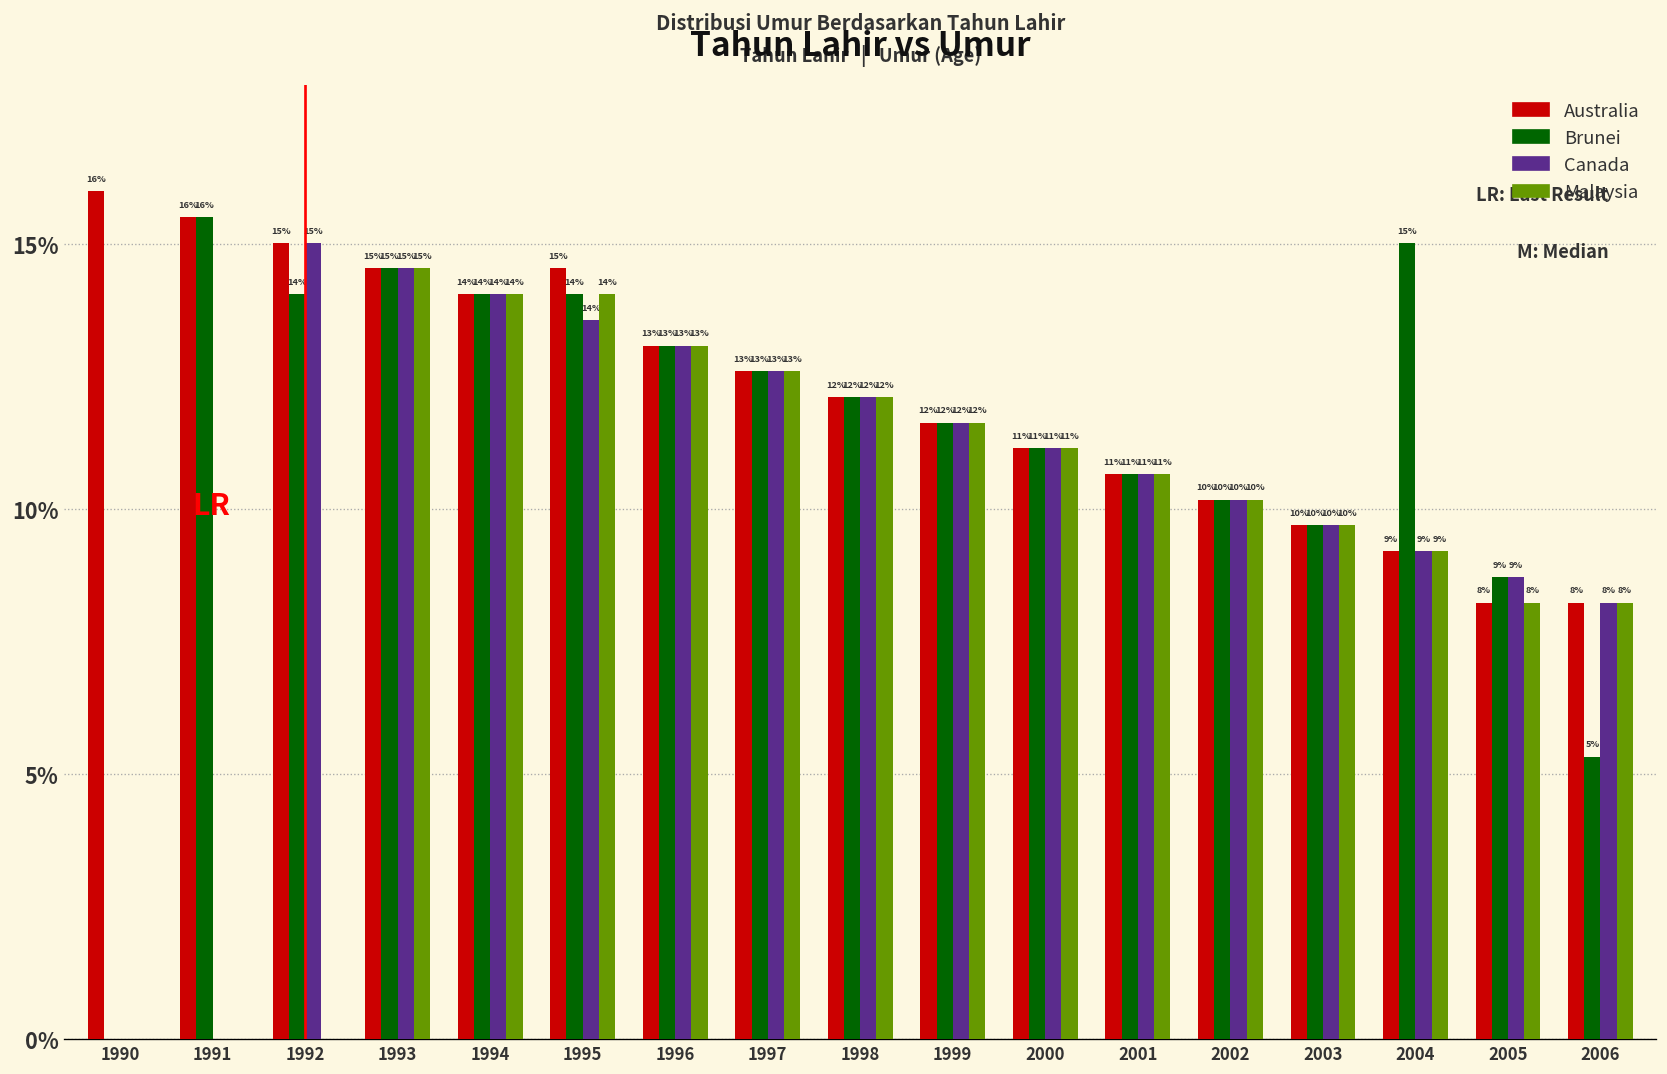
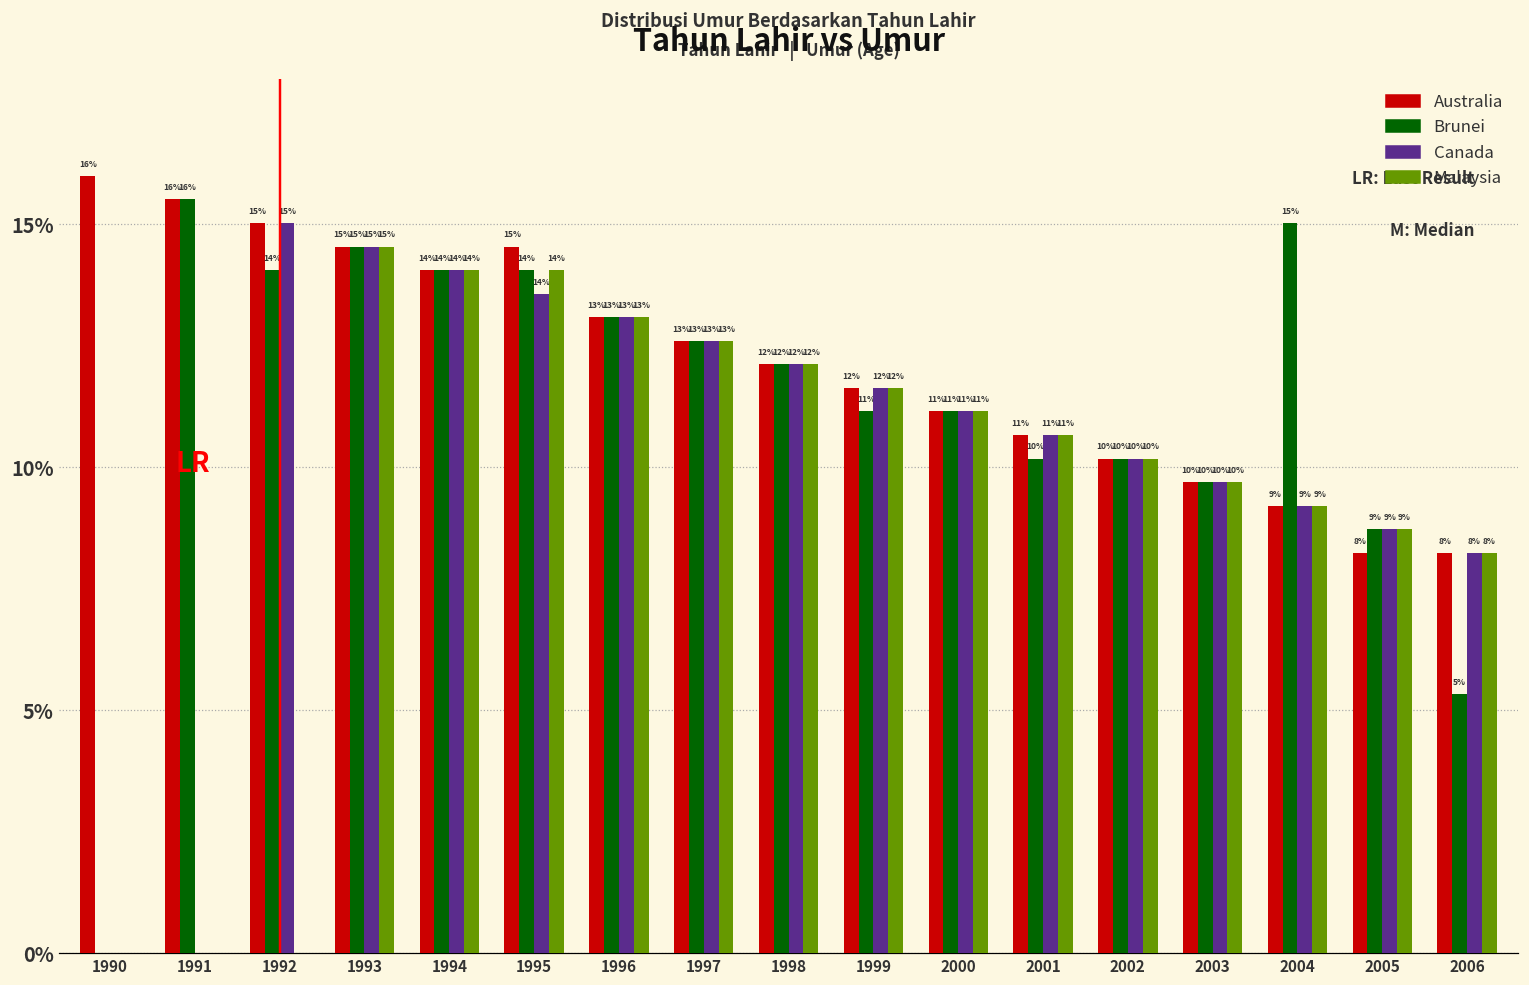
Brunei, 1999: 12% -> 11%
Brunei, 2001: 11% -> 10%
Malaysia, 2005: 8% -> 9%
